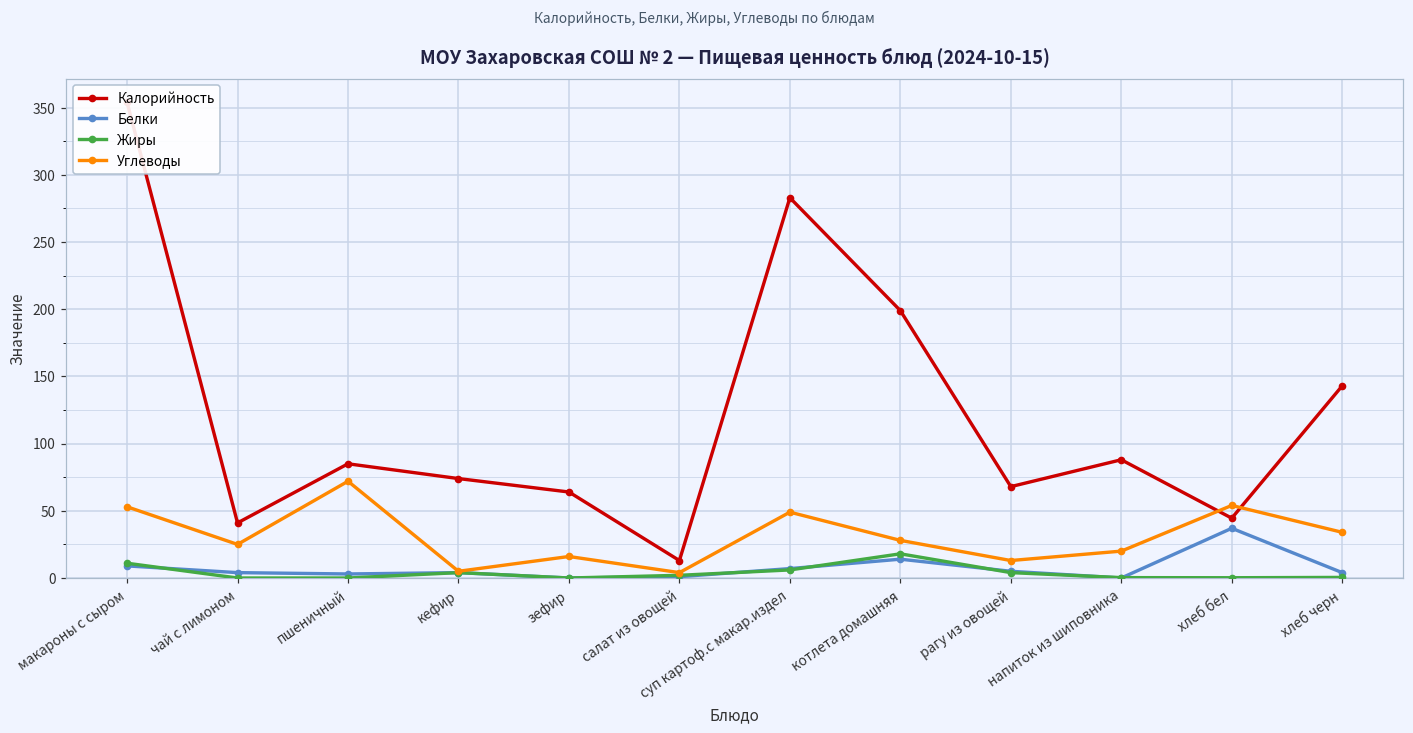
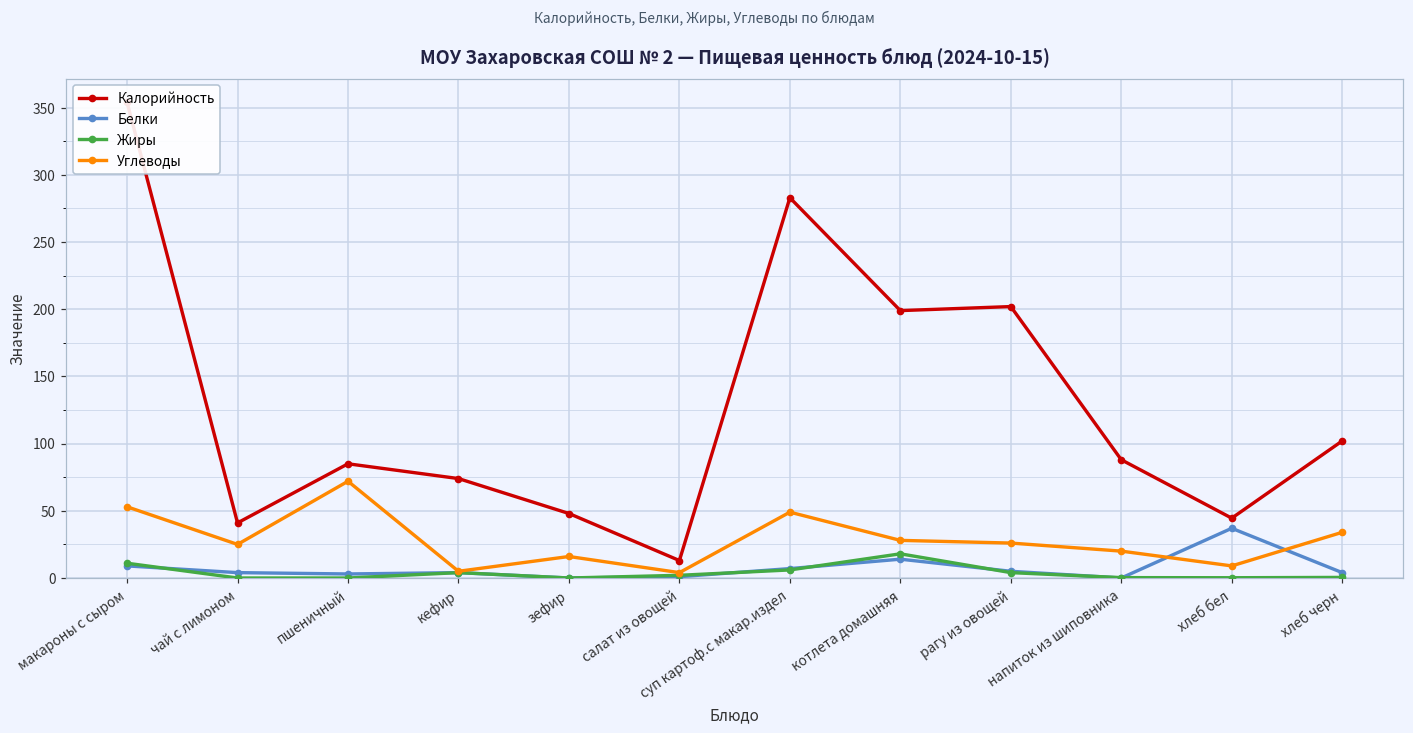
Калорийность, зефир: 64 -> 48
Калорийность, рагу из овощей: 68 -> 202
Углеводы, рагу из овощей: 13 -> 26
Углеводы, хлеб бел: 54 -> 9
Калорийность, хлеб черн: 143 -> 102
